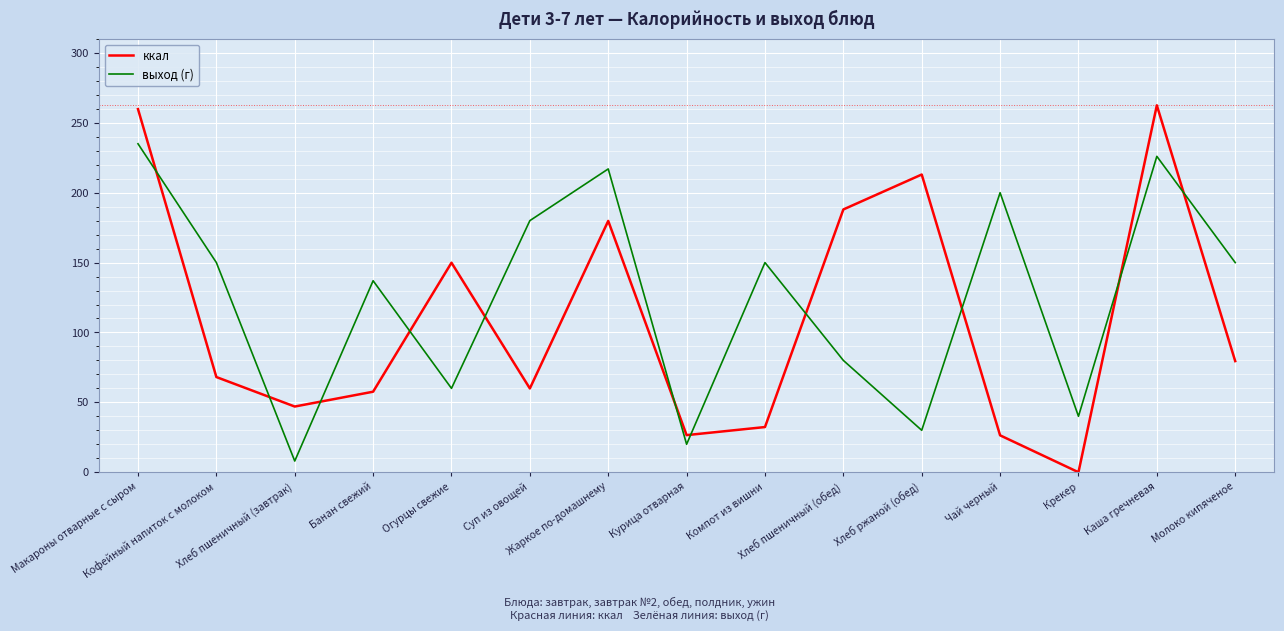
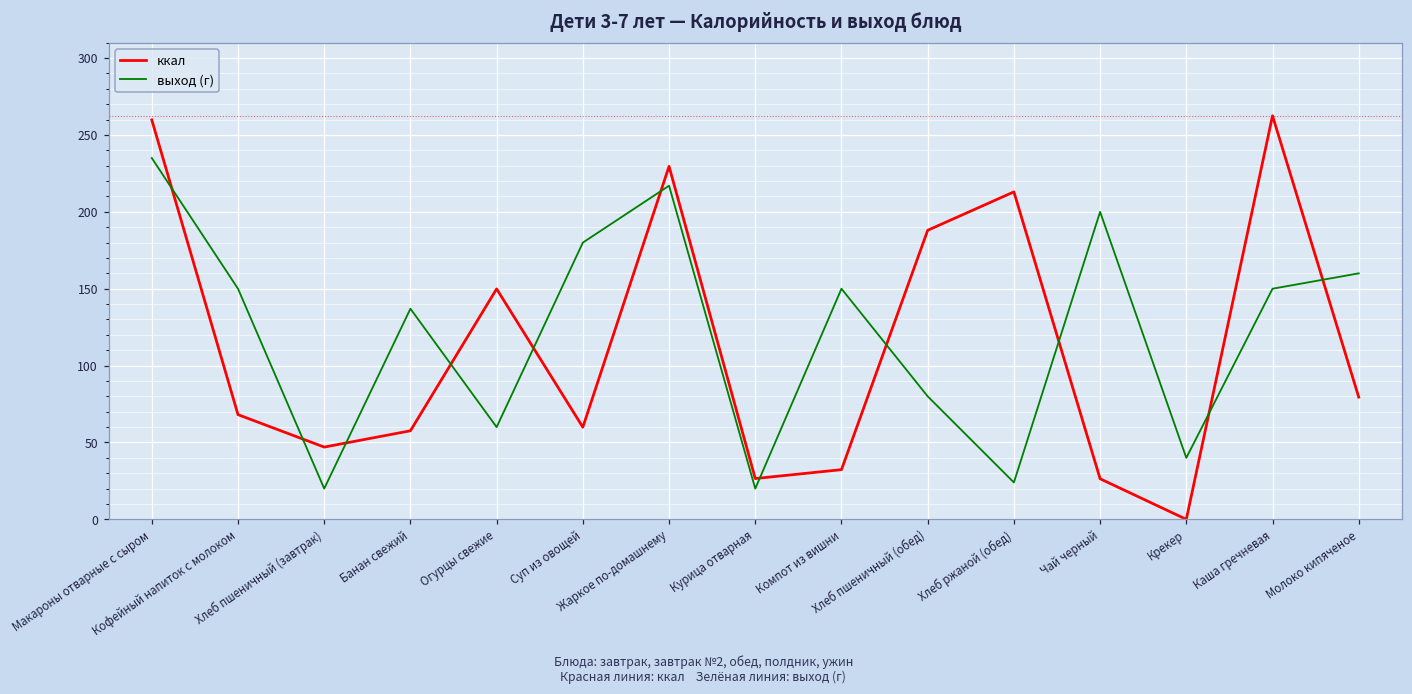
выход (г), Хлеб пшеничный (завтрак): 8 -> 20
ккал, Жаркое по-домашнему: 180 -> 230
выход (г), Хлеб ржаной (обед): 30 -> 24
выход (г), Каша гречневая: 226 -> 150
выход (г), Молоко кипяченое: 150 -> 160
